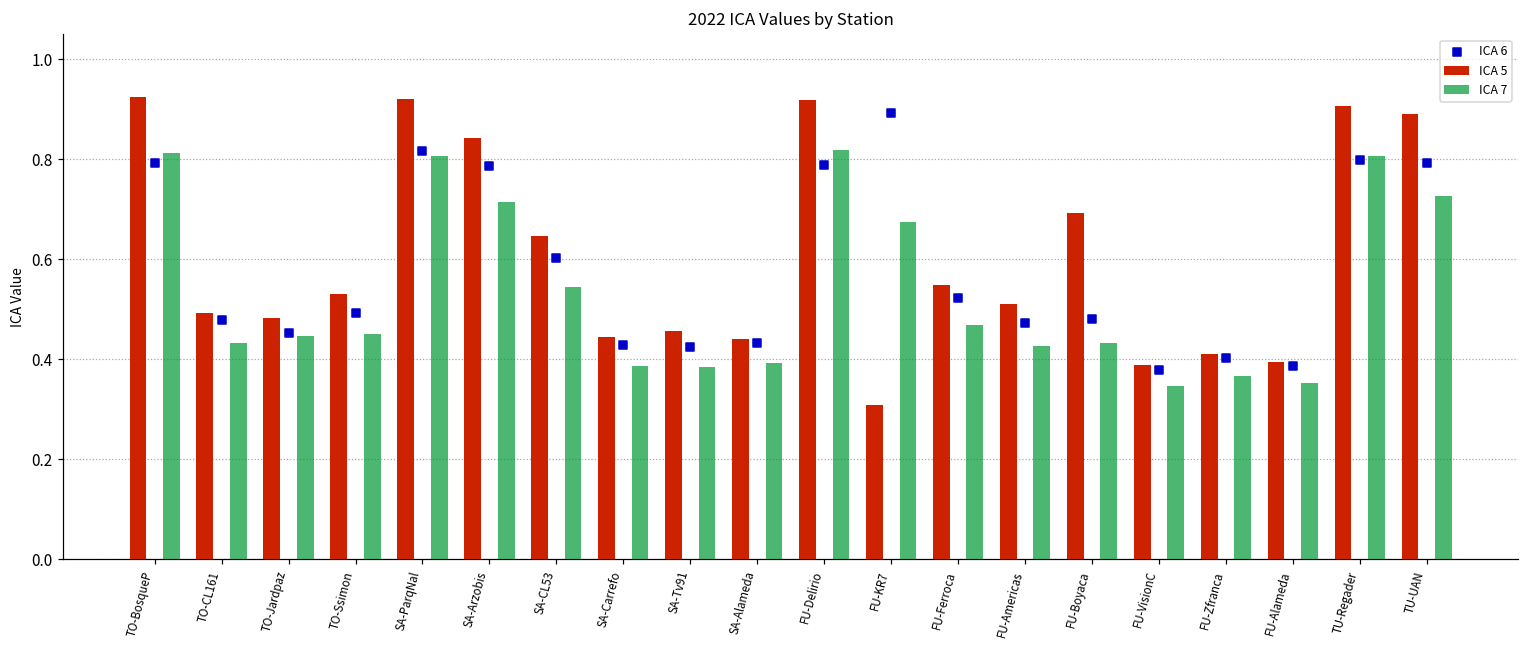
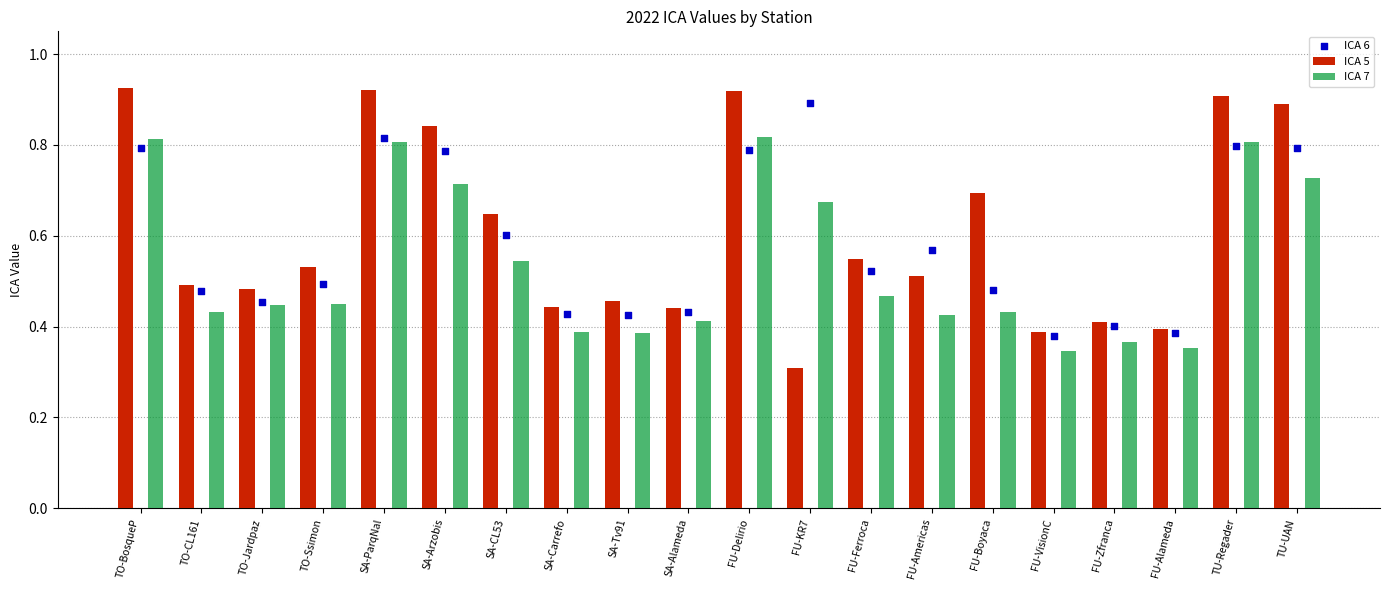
ICA 7, SA-Alameda: 0.39 -> 0.41
ICA 6, FU-Americas: 0.47 -> 0.57
